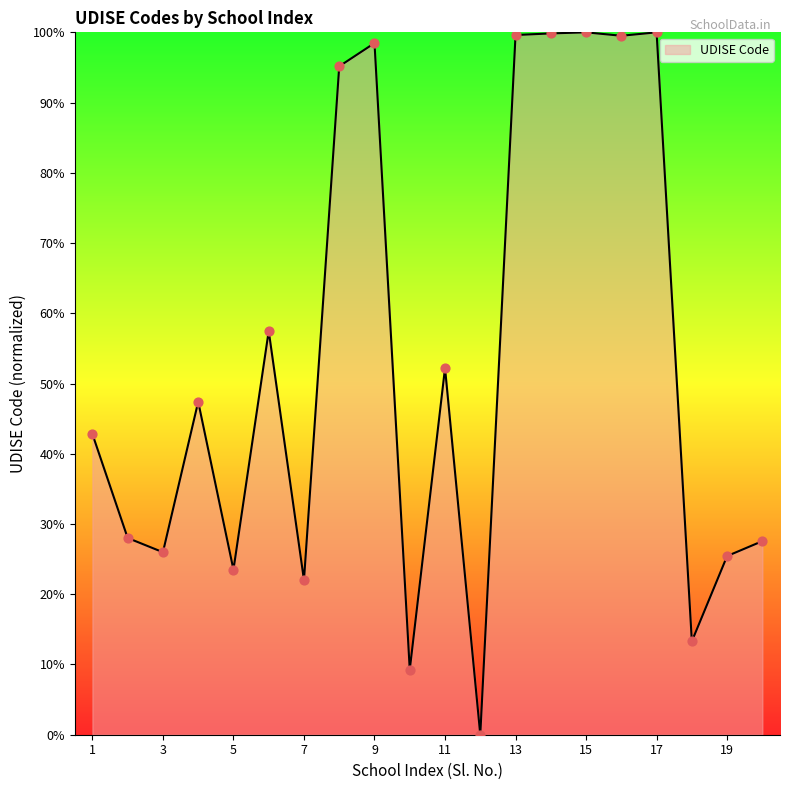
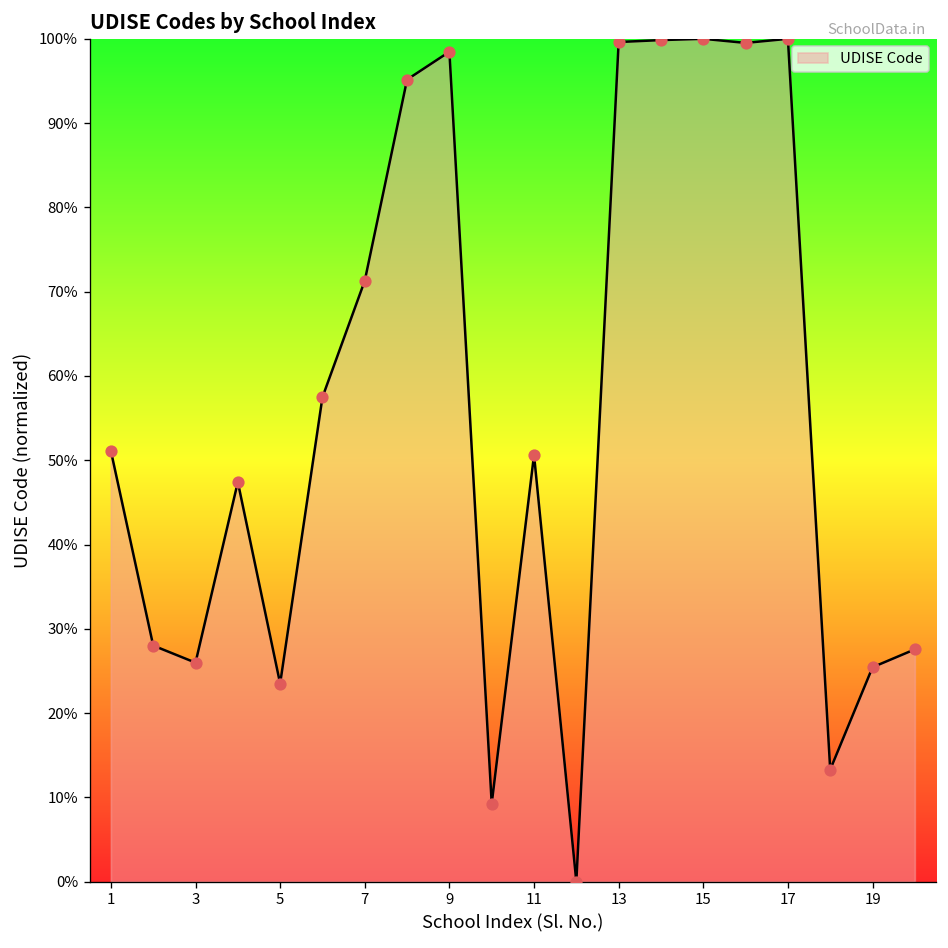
1: 43% -> 51%
7: 22% -> 71%
11: 52% -> 51%
